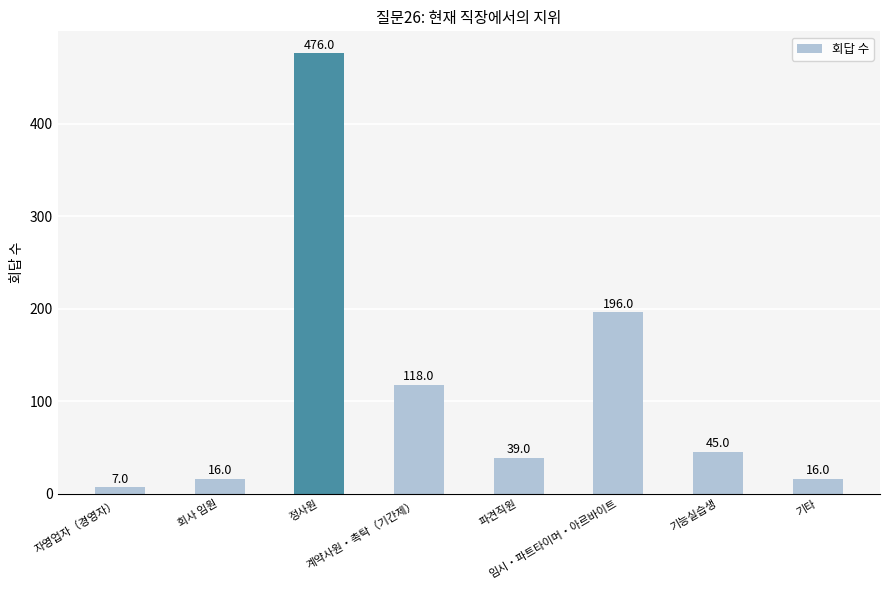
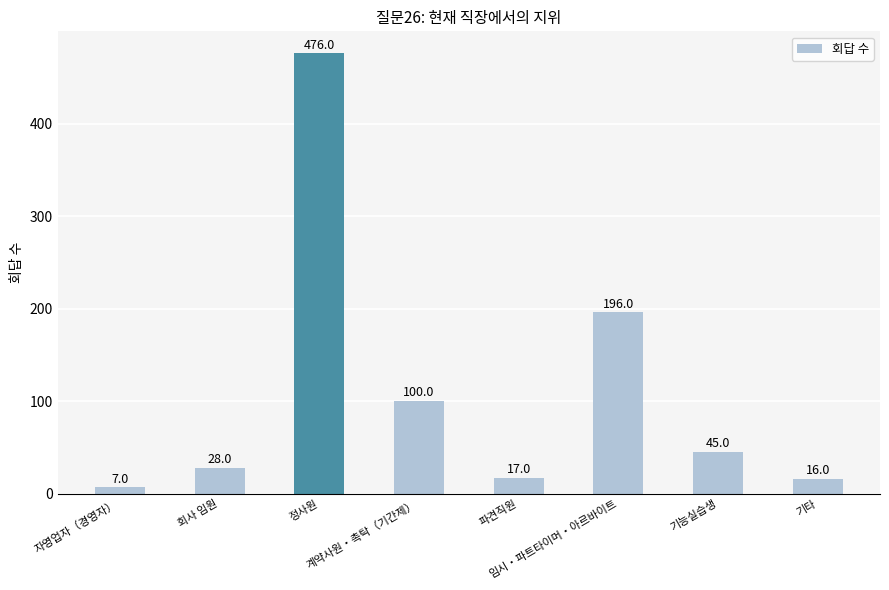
회사 임원: 16.0 -> 28.0
계약사원・촉탁（기간제）: 118.0 -> 100.0
파견직원: 39.0 -> 17.0
